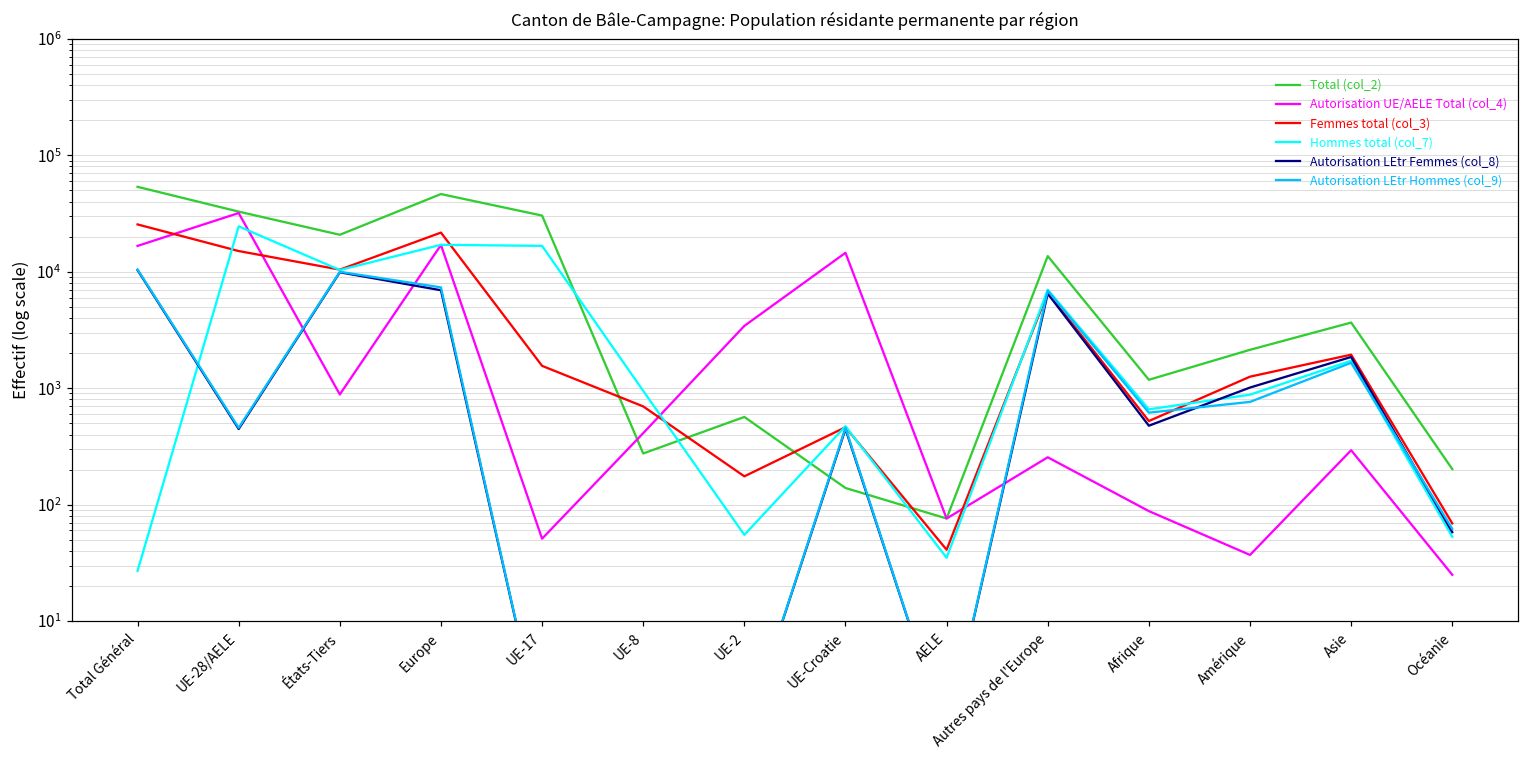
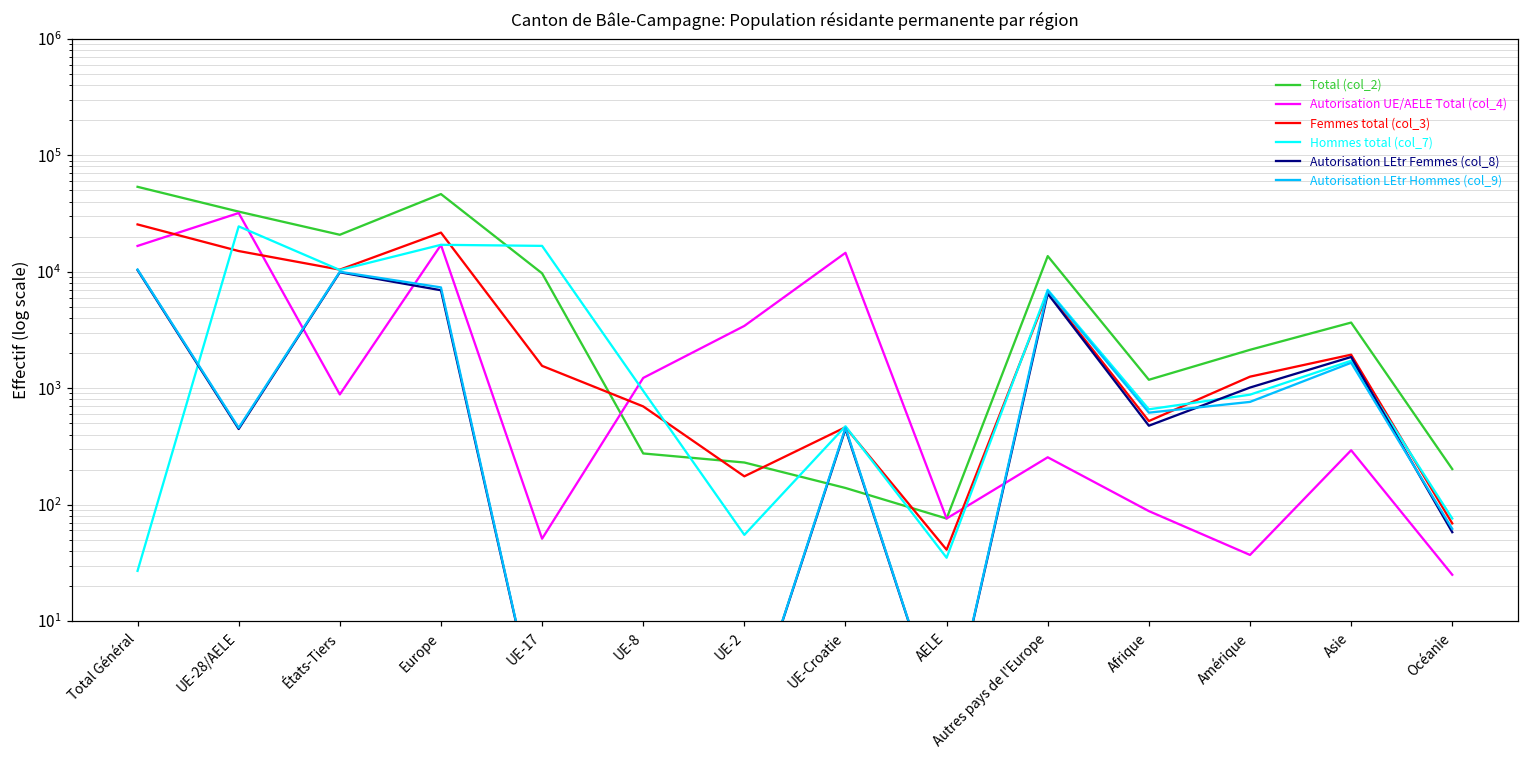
Total (col_2), UE-17: 30000 -> 10000
Autorisation UE/AELE Total (col_4), UE-8: 410 -> 1200
Total (col_2), UE-2: 600 -> 230
Hommes total (col_7), Océanie: 50 -> 80
